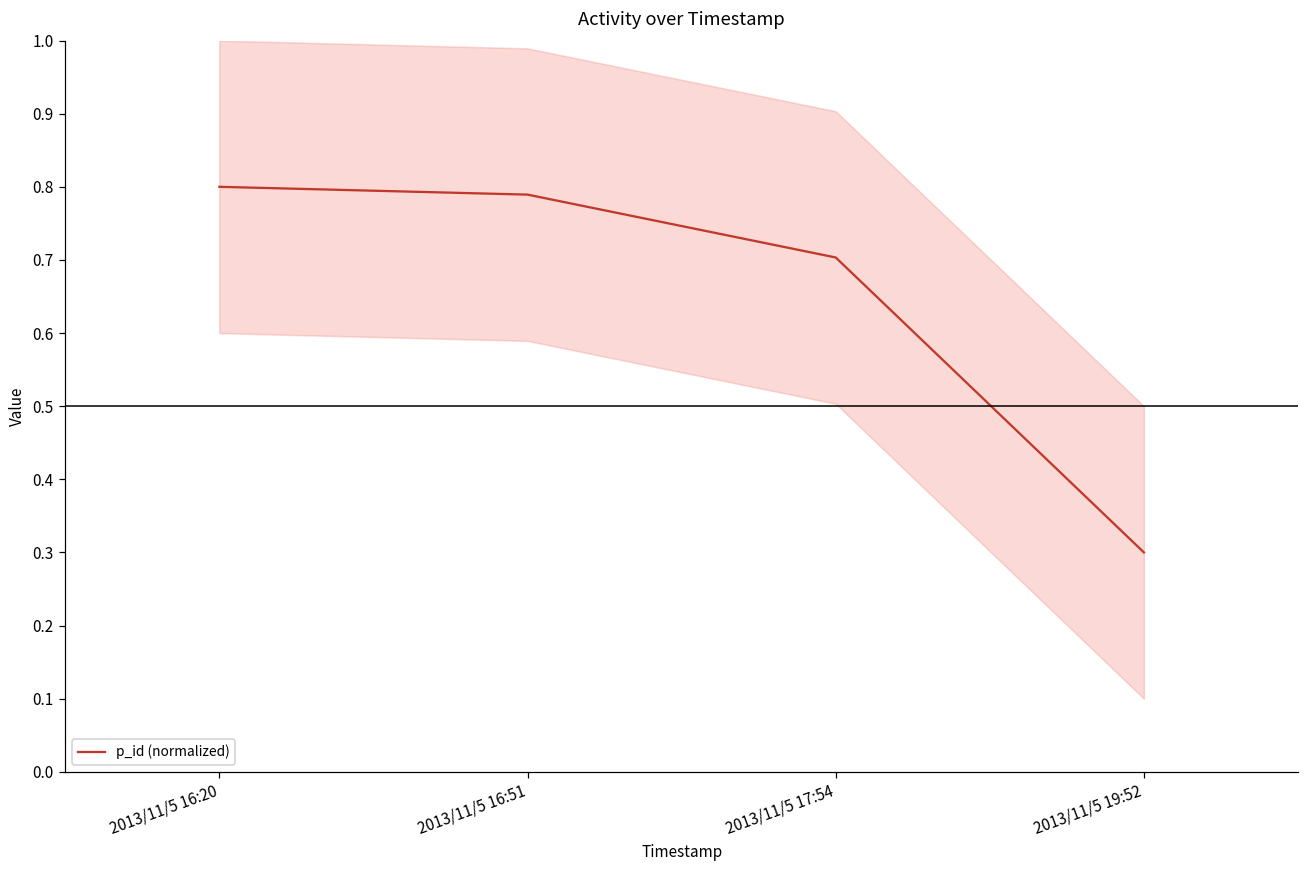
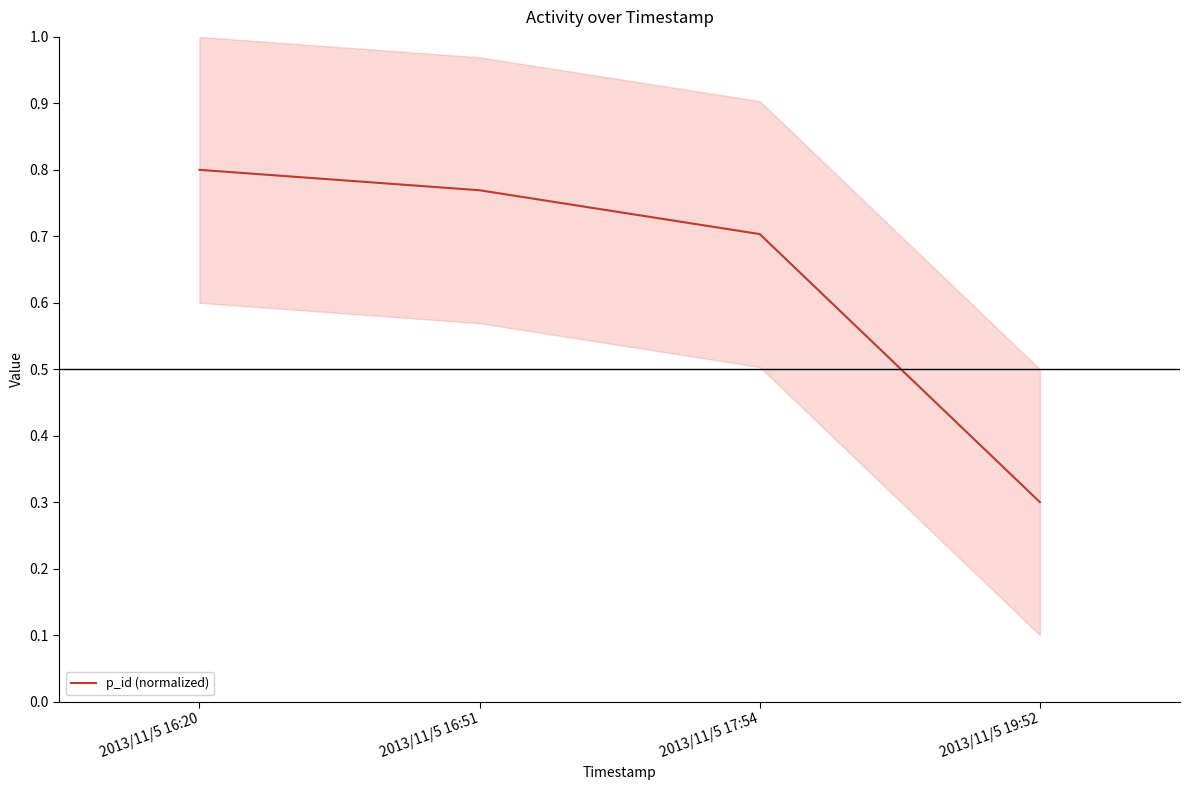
p_id (normalized), 2013/11/5 16:51: 0.79 -> 0.77
